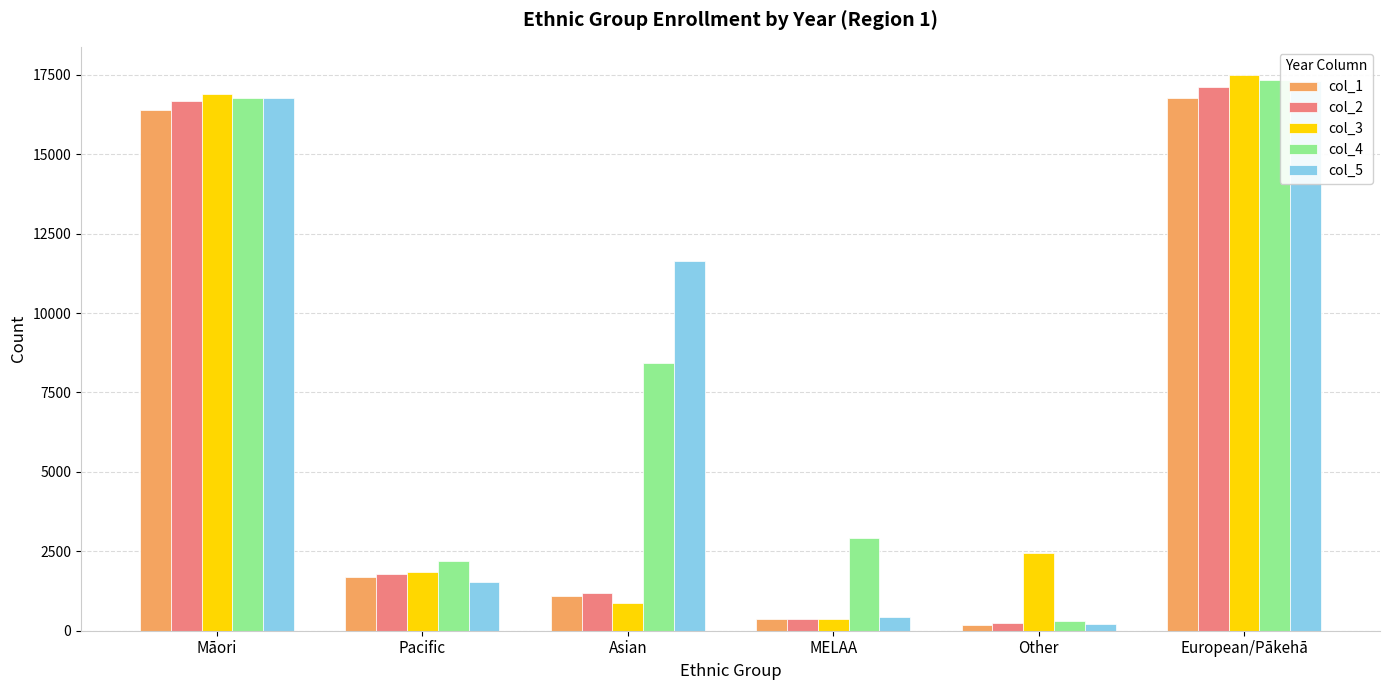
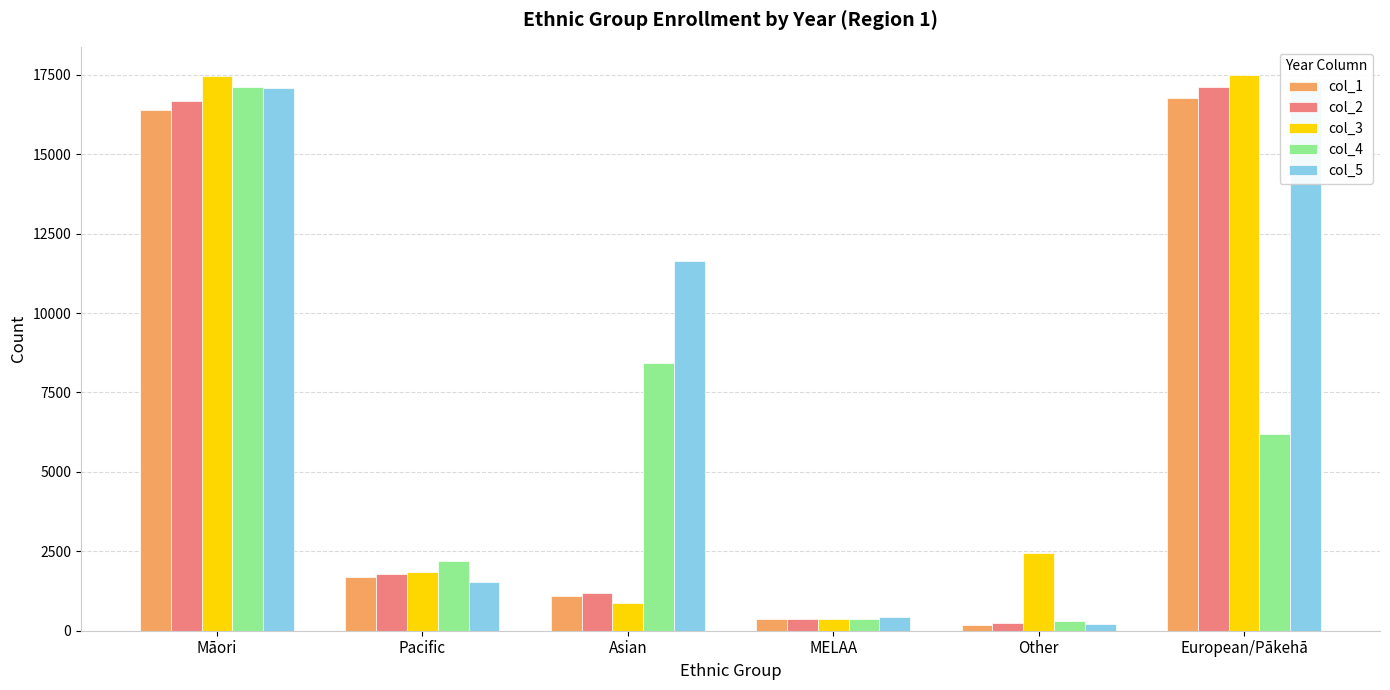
col_3, Māori: 16900 -> 17400
col_4, Māori: 16800 -> 17100
col_5, Māori: 16800 -> 17100
col_4, MELAA: 2900 -> 400
col_4, European/Pākehā: 17300 -> 6200
